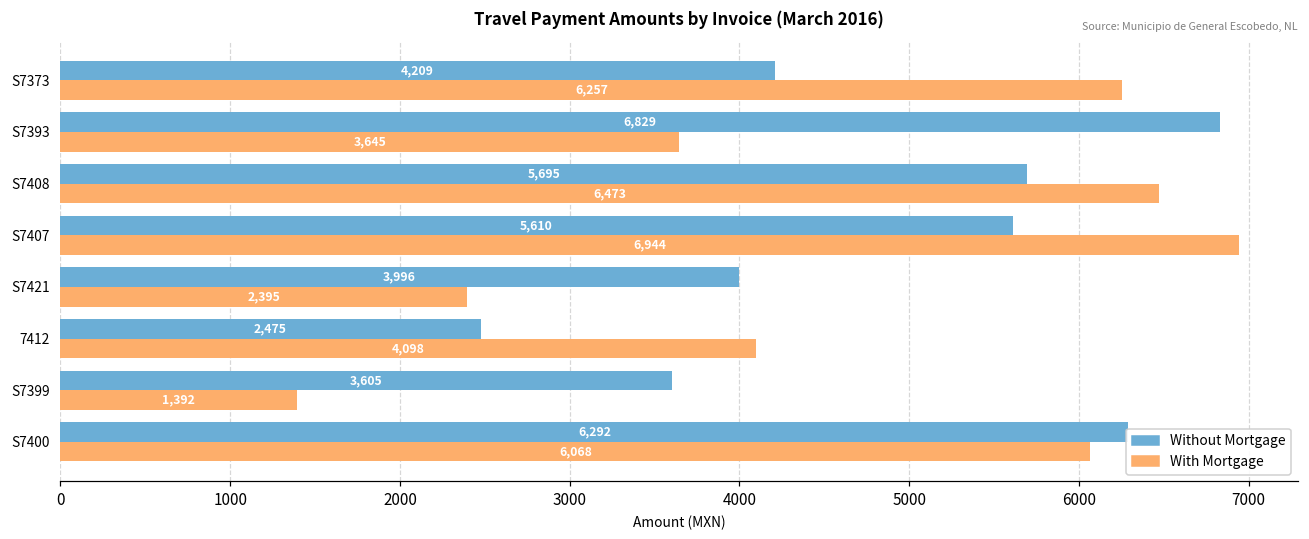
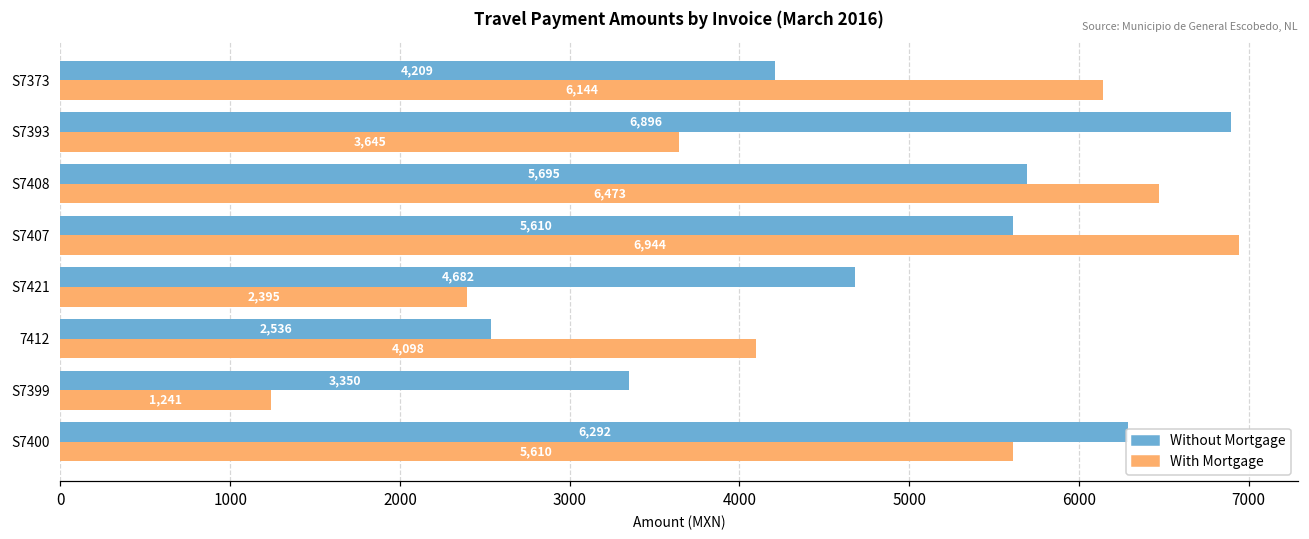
With Mortgage, S7373: 6,257 -> 6,144
Without Mortgage, S7393: 6,829 -> 6,896
Without Mortgage, S7421: 3,996 -> 4,682
Without Mortgage, 7412: 2,475 -> 2,536
Without Mortgage, S7399: 3,605 -> 3,350
With Mortgage, S7399: 1,392 -> 1,241
With Mortgage, S7400: 6,068 -> 5,610
